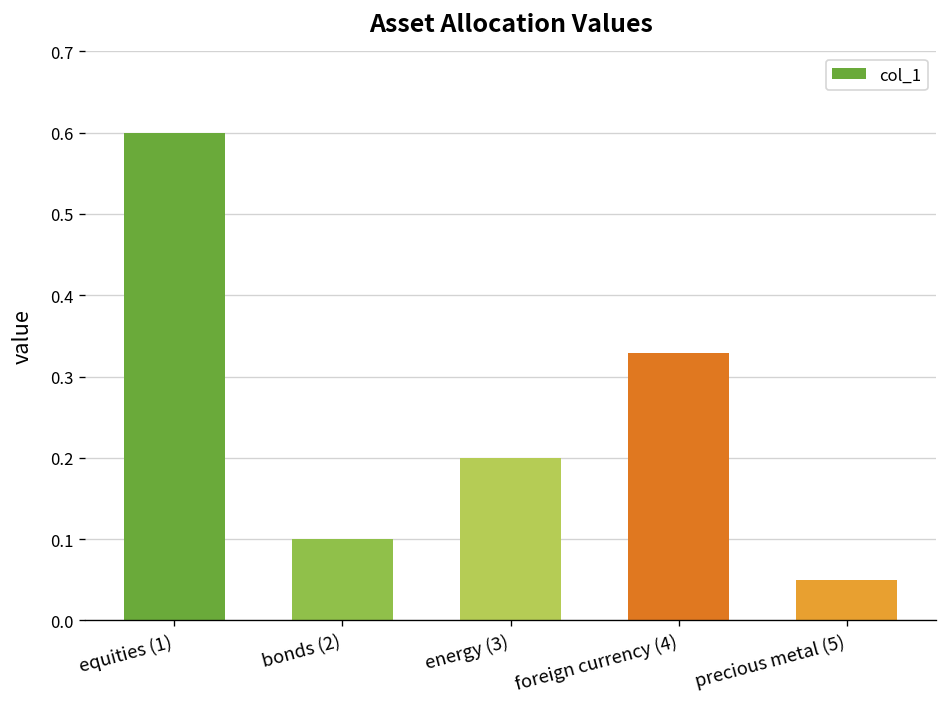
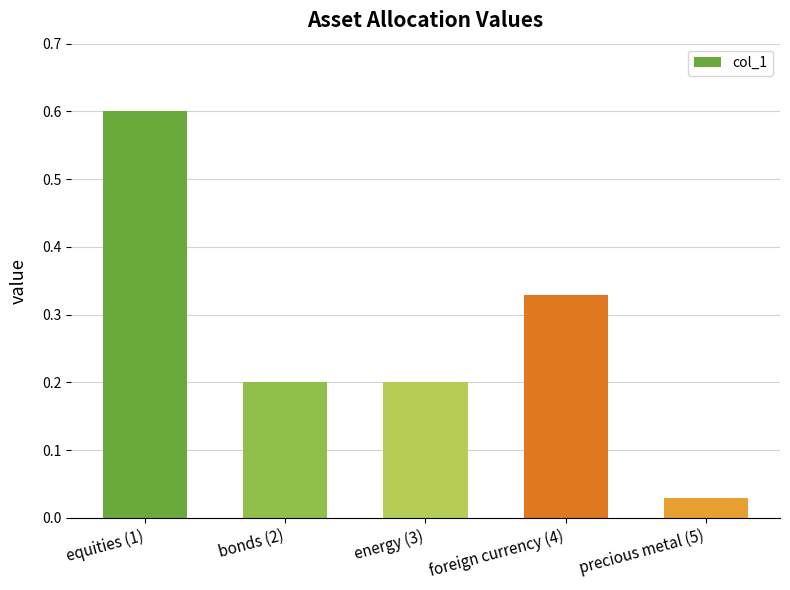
bonds (2): 0.1 -> 0.2
precious metal (5): 0.05 -> 0.03
